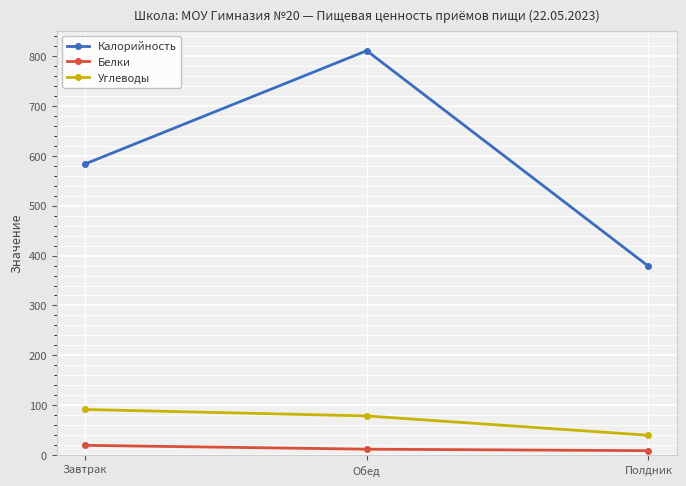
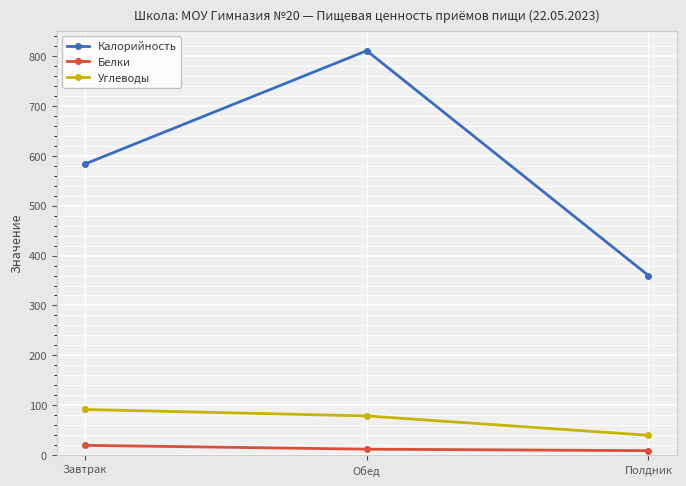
Калорийность, Полдник: 380 -> 360
